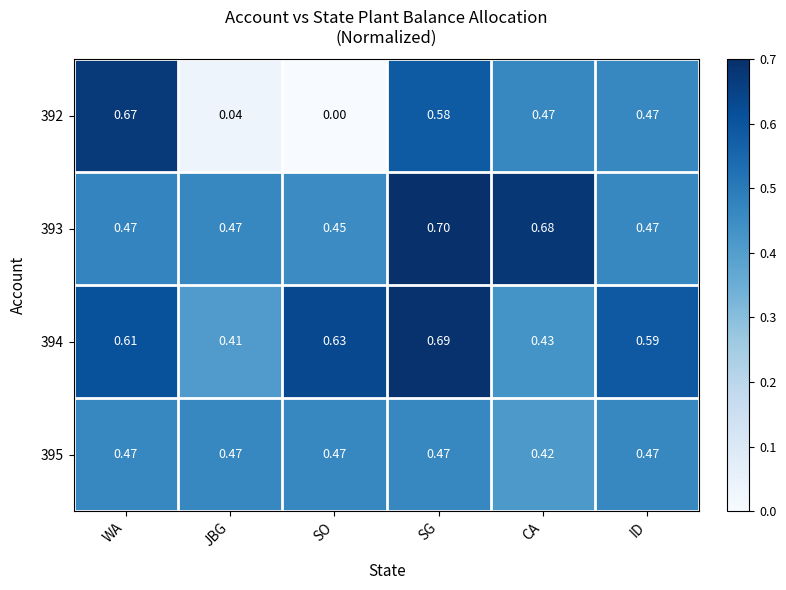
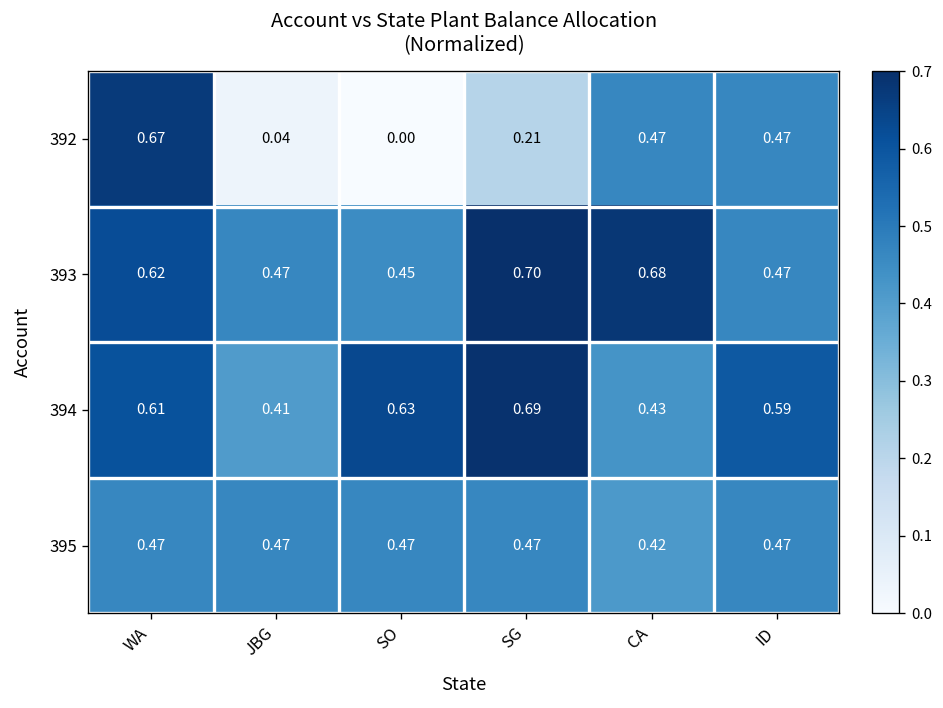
392, SG: 0.58 -> 0.21
393, WA: 0.47 -> 0.62
